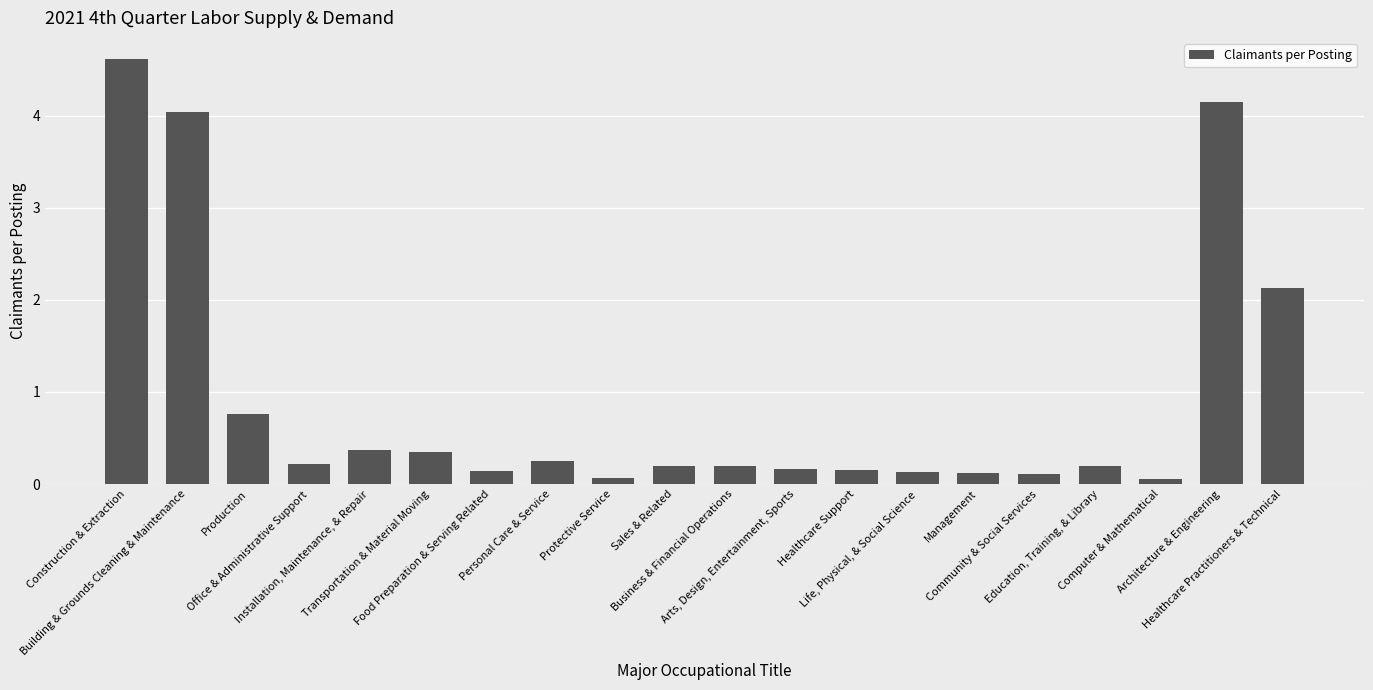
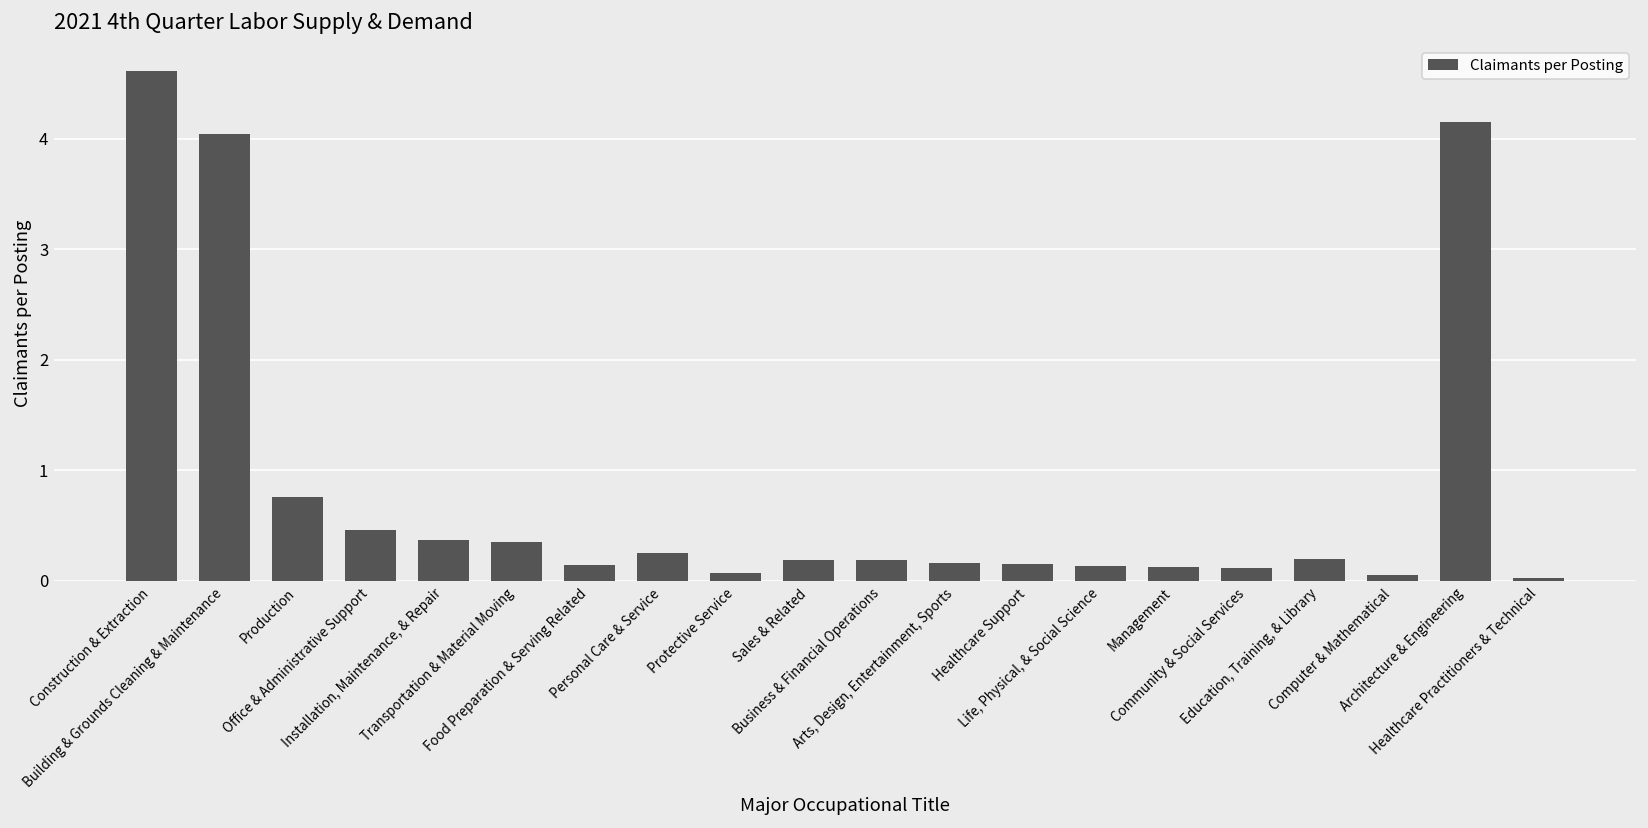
Office & Administrative Support: 0.2 -> 0.5
Healthcare Practitioners & Technical: 2.1 -> 0.0
